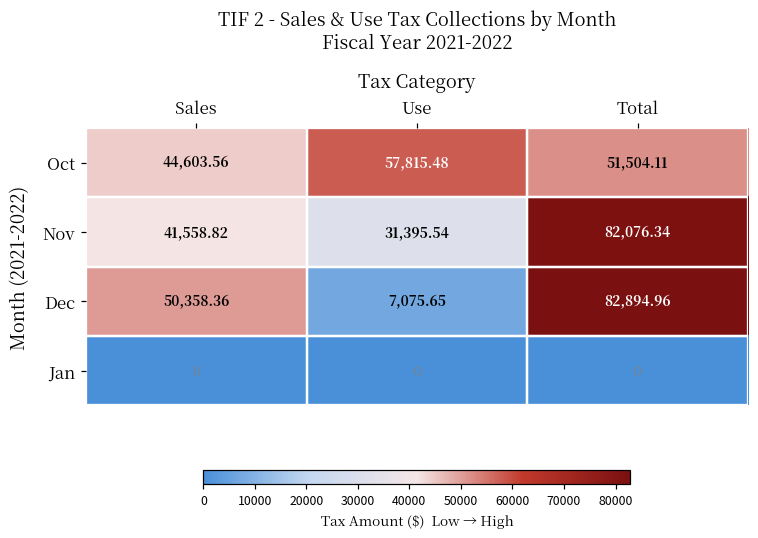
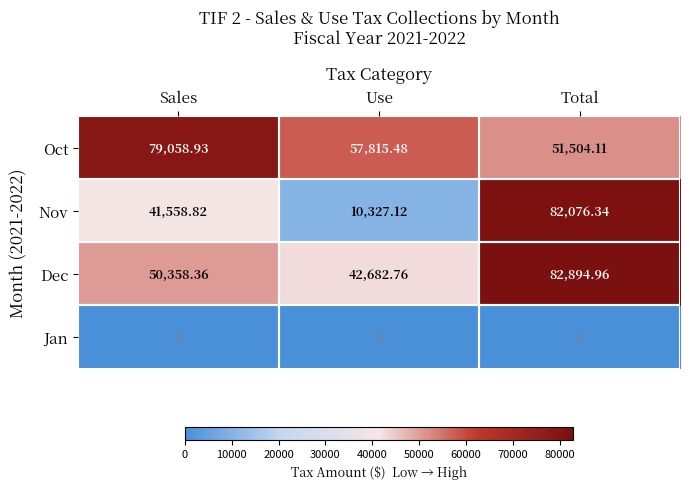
Oct, Sales: 44,603.56 -> 79,058.93
Nov, Use: 31,395.54 -> 10,327.12
Dec, Use: 7,075.65 -> 42,682.76
